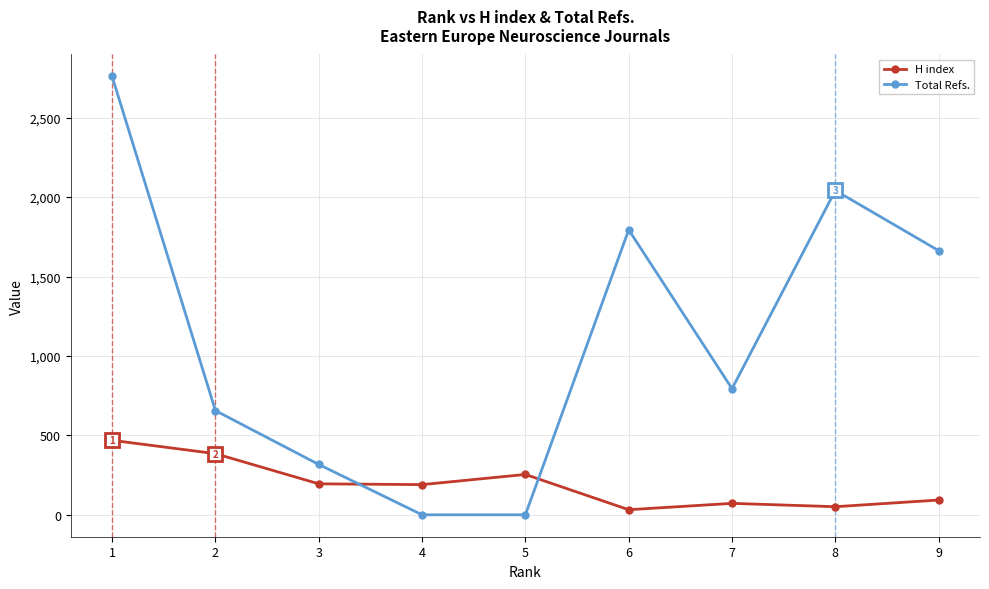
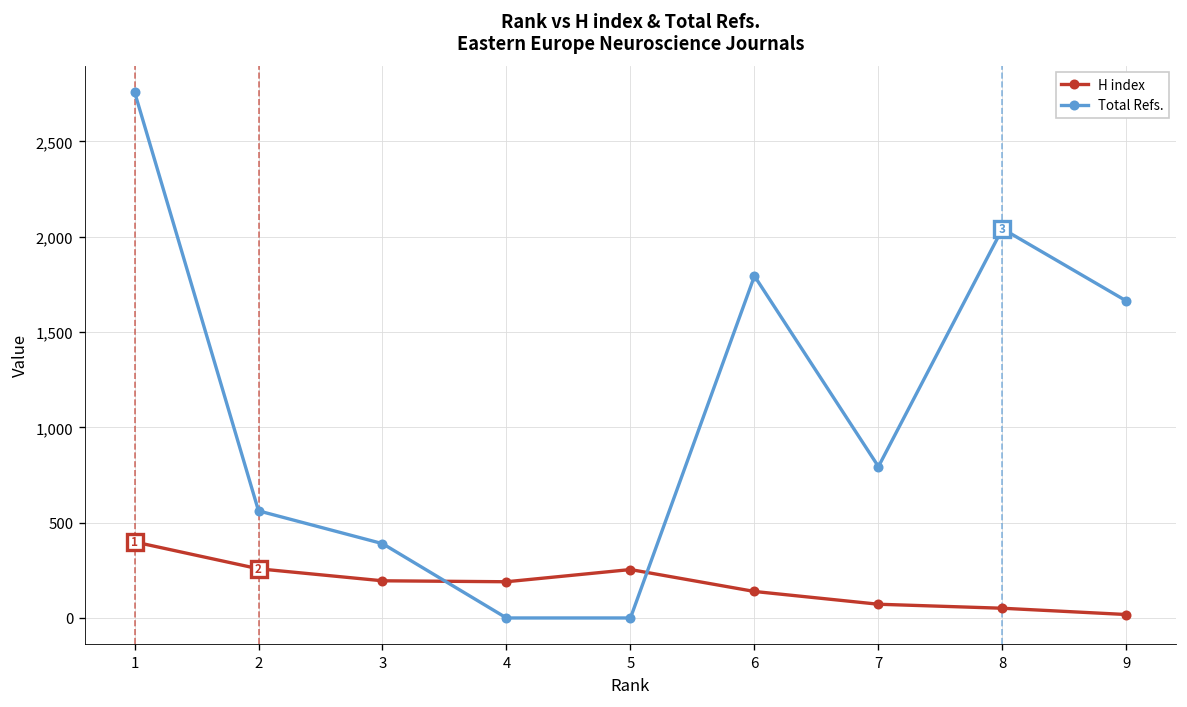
H index, 1: 470 -> 400
H index, 2: 390 -> 260
Total Refs., 2: 660 -> 560
Total Refs., 3: 320 -> 390
H index, 6: 30 -> 140
H index, 9: 90 -> 20
